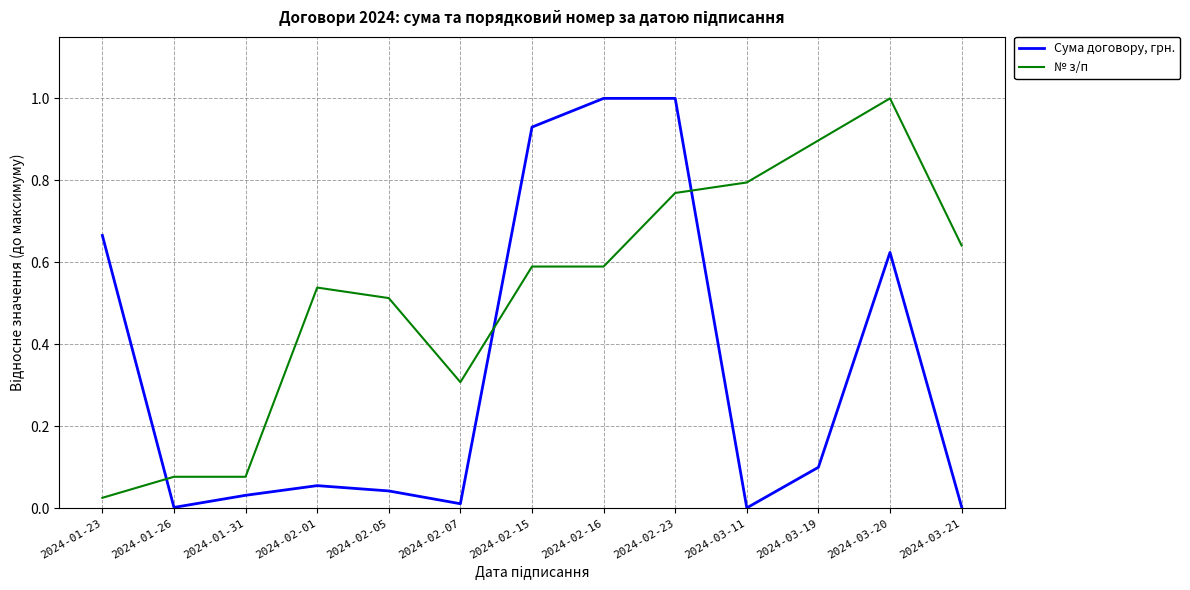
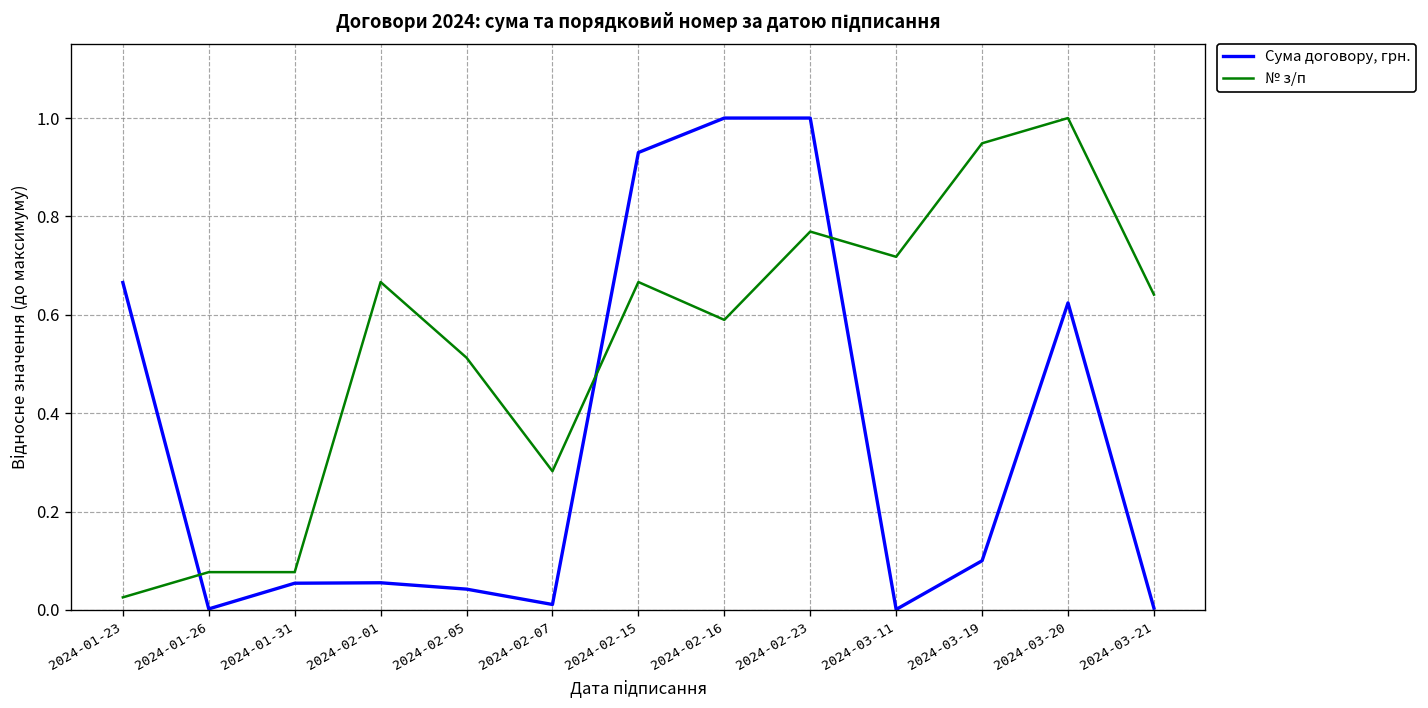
Сума договору, грн., 2024-01-31: 0.03 -> 0.05
№ з/п, 2024-02-01: 0.54 -> 0.67
№ з/п, 2024-02-07: 0.31 -> 0.28
№ з/п, 2024-02-15: 0.59 -> 0.67
№ з/п, 2024-03-11: 0.79 -> 0.72
№ з/п, 2024-03-19: 0.90 -> 0.95
